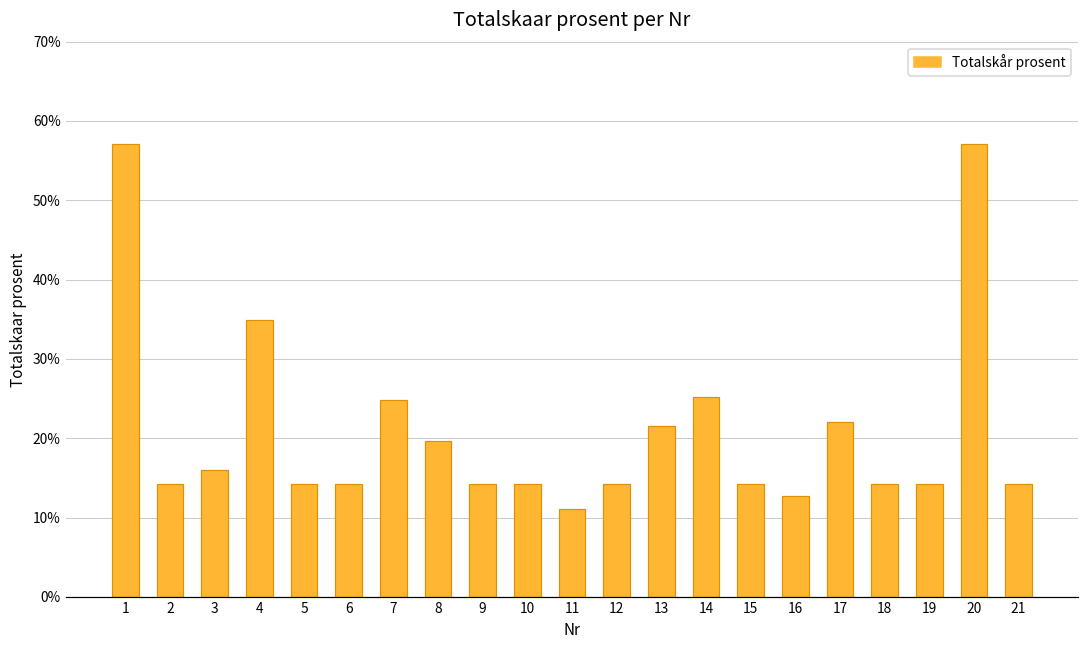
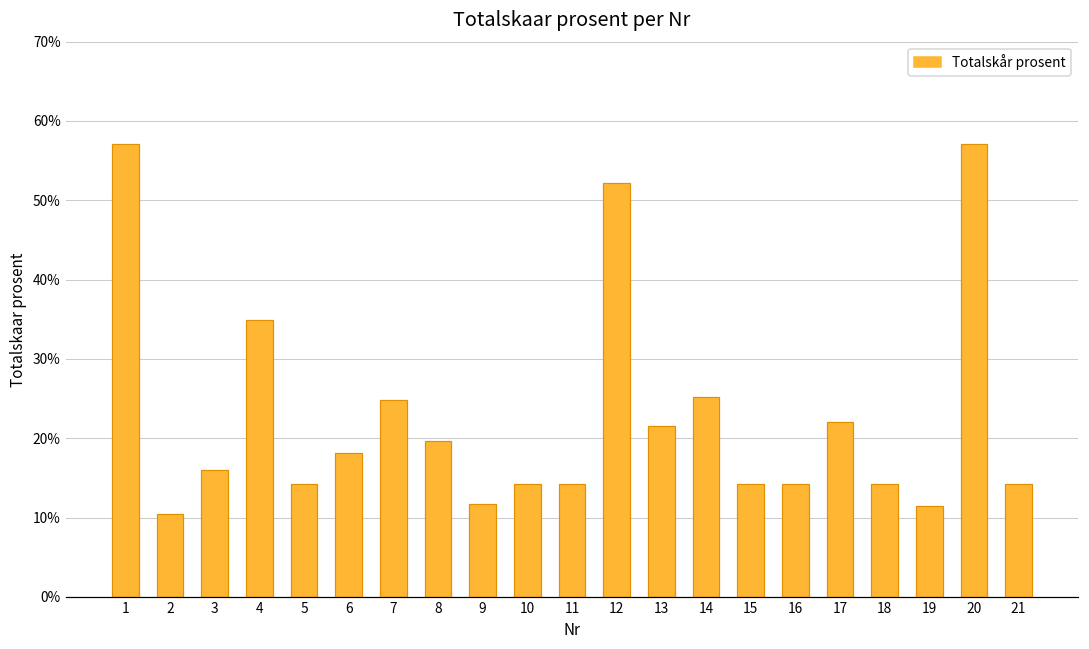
2: 14% -> 10%
6: 14% -> 18%
9: 14% -> 12%
11: 11% -> 14%
12: 14% -> 52%
16: 13% -> 14%
19: 14% -> 11%
